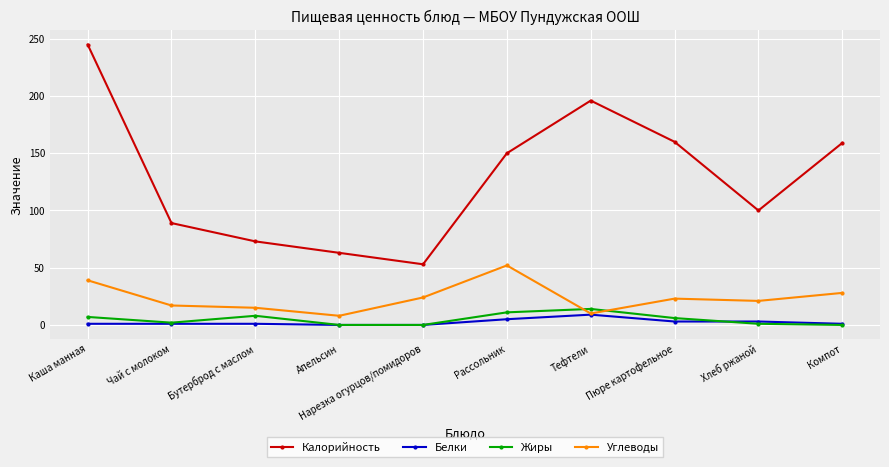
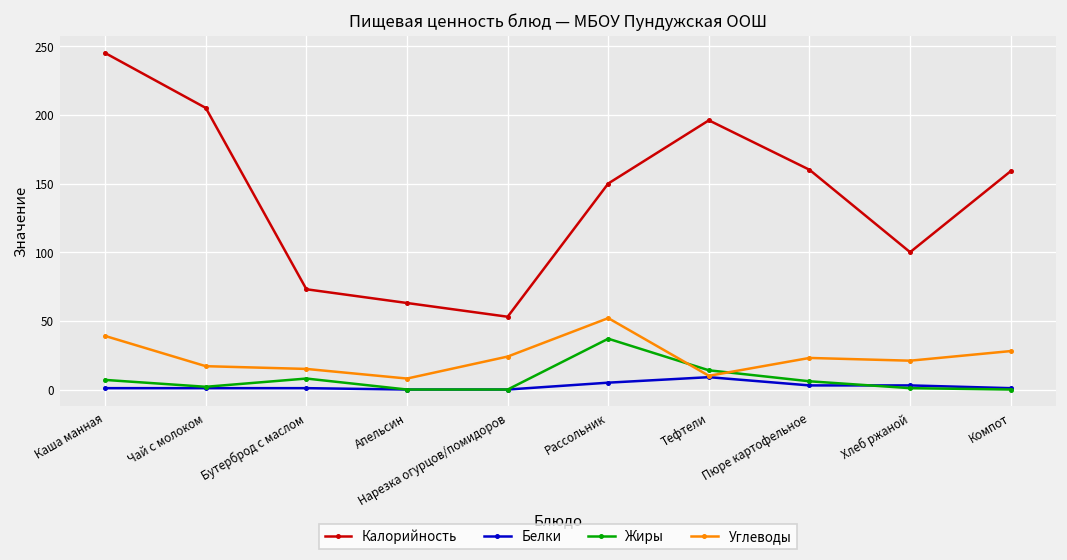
Калорийность, Чай с молоком: 89 -> 205
Жиры, Рассольник: 11 -> 37
